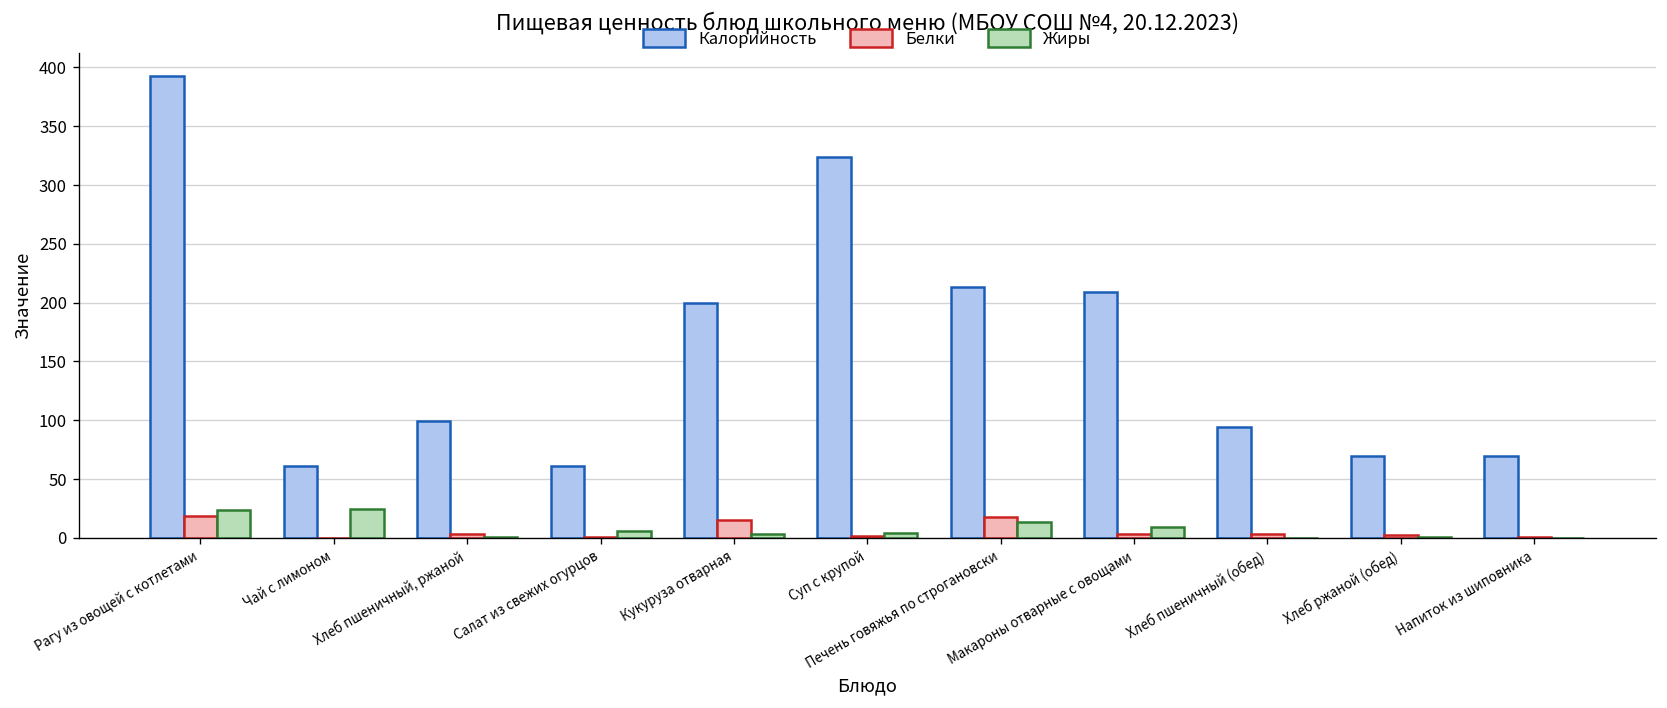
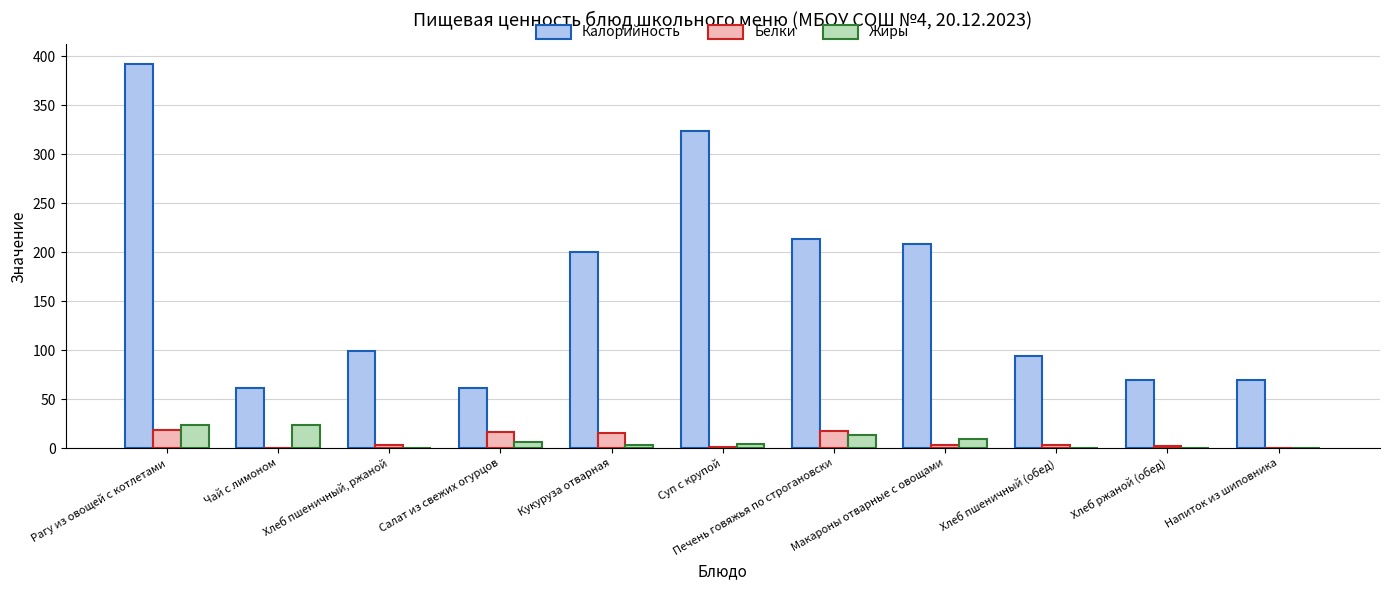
Белки, Салат из свежих огурцов: 0 -> 20
